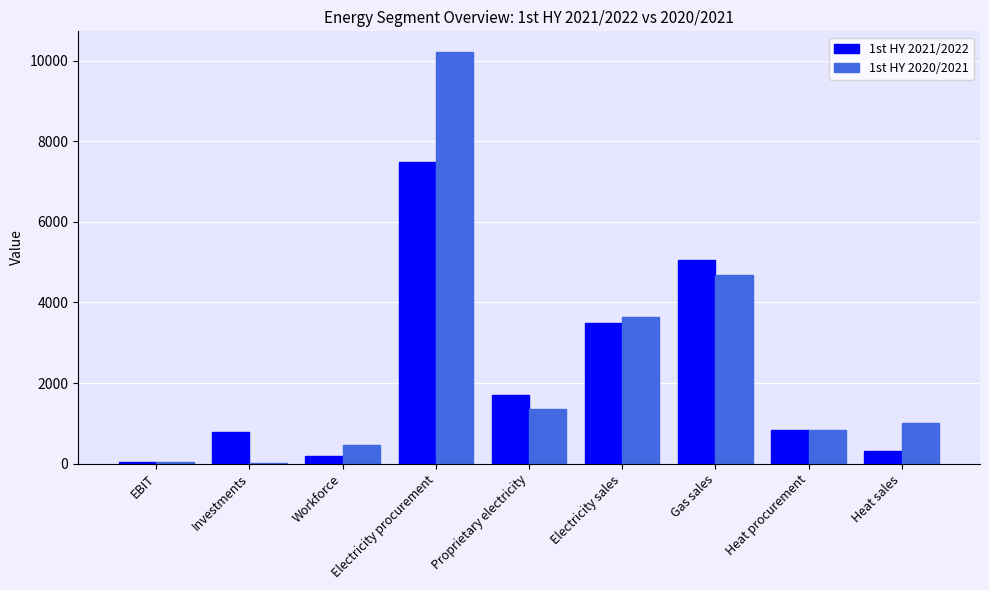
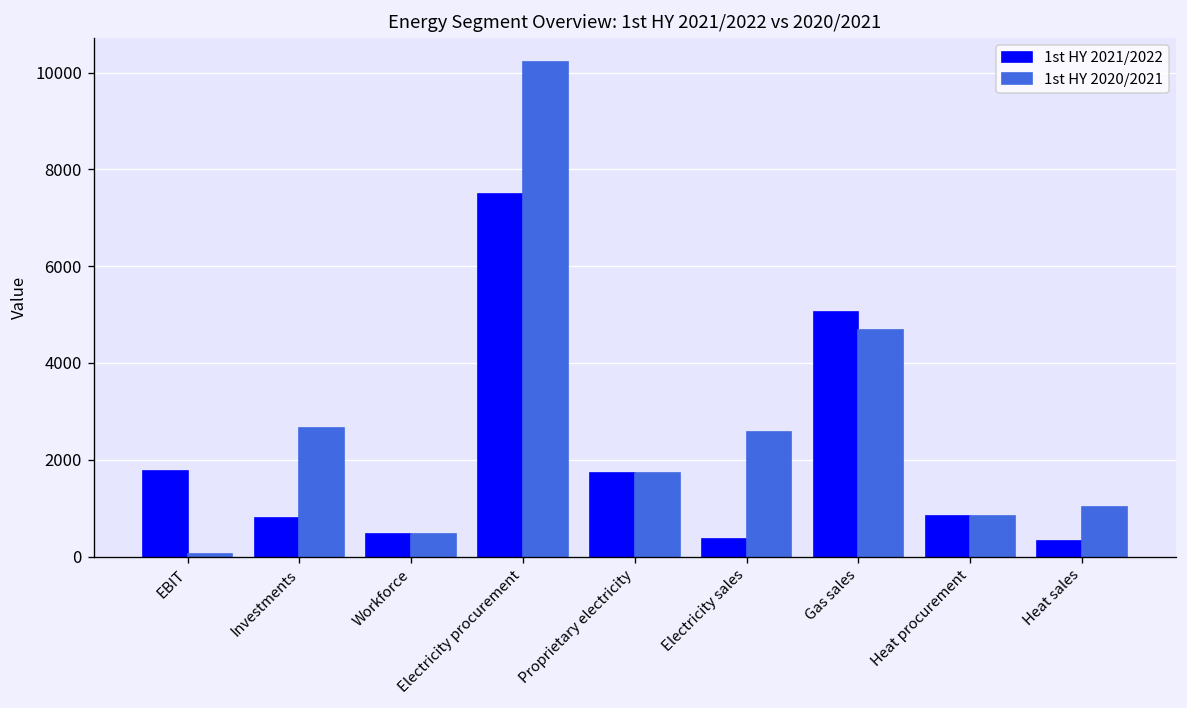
1st HY 2021/2022, EBIT: 0 -> 1800
1st HY 2020/2021, Investments: 0 -> 2700
1st HY 2021/2022, Workforce: 200 -> 500
1st HY 2020/2021, Proprietary electricity: 1400 -> 1700
1st HY 2021/2022, Electricity sales: 3500 -> 400
1st HY 2020/2021, Electricity sales: 3700 -> 2600
